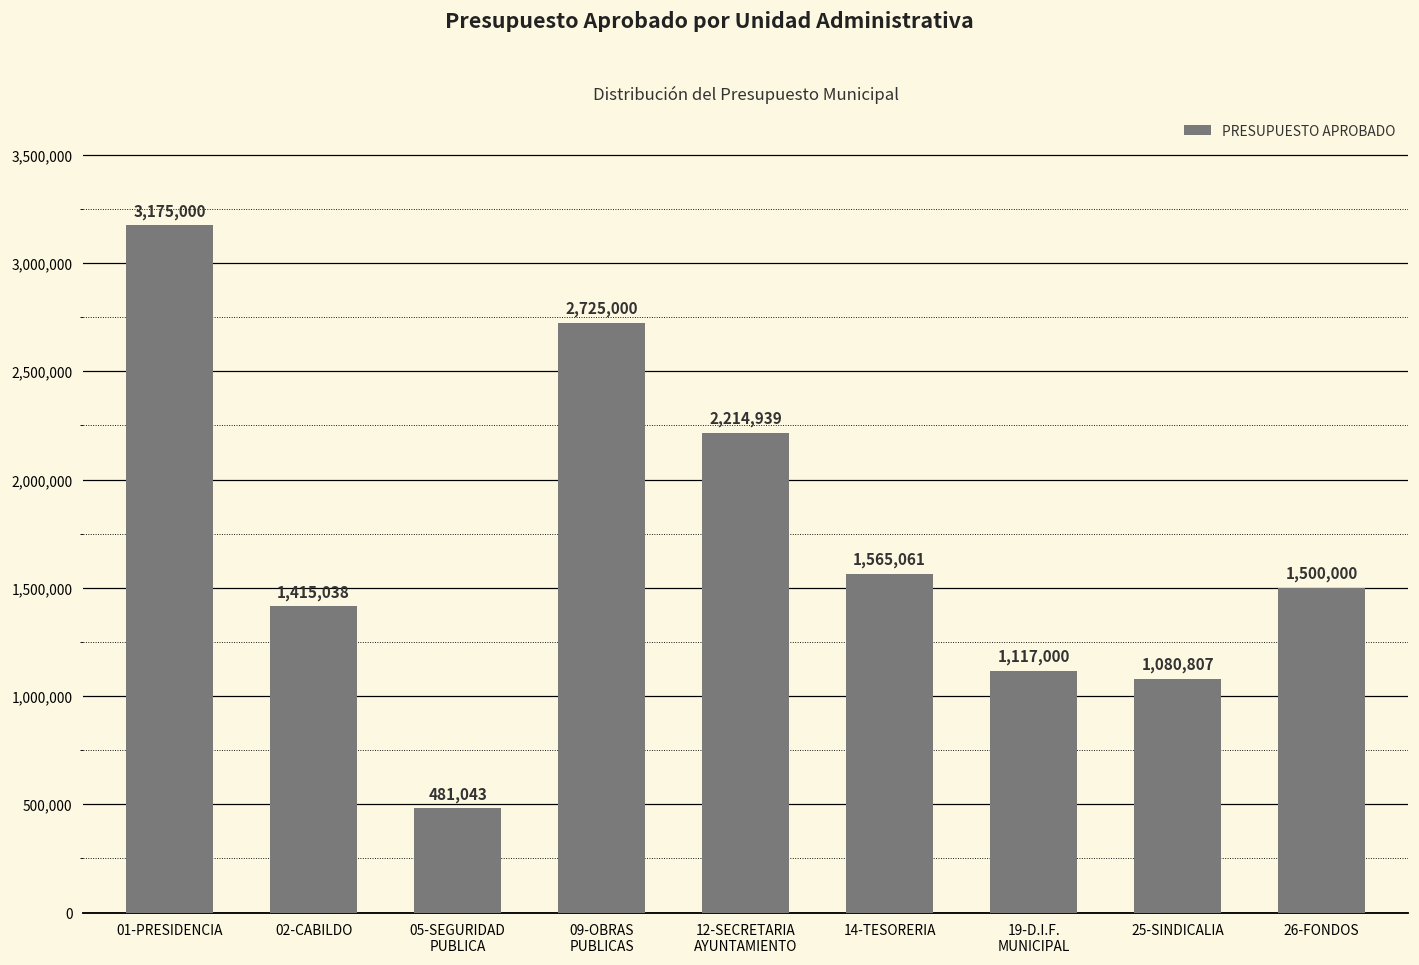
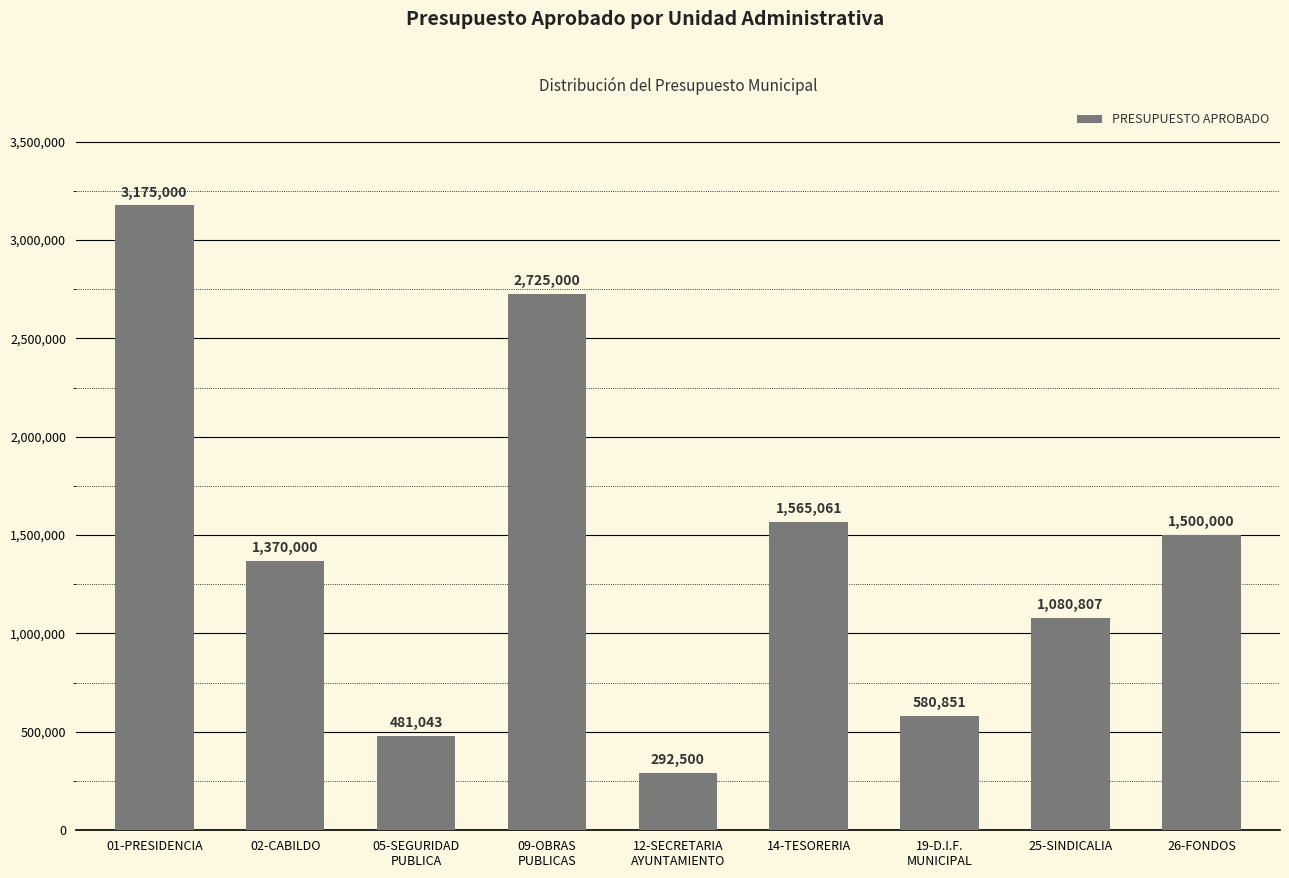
02-CABILDO: 1,415,038 -> 1,370,000
12-SECRETARIA AYUNTAMIENTO: 2,214,939 -> 292,500
19-D.I.F. MUNICIPAL: 1,117,000 -> 580,851
